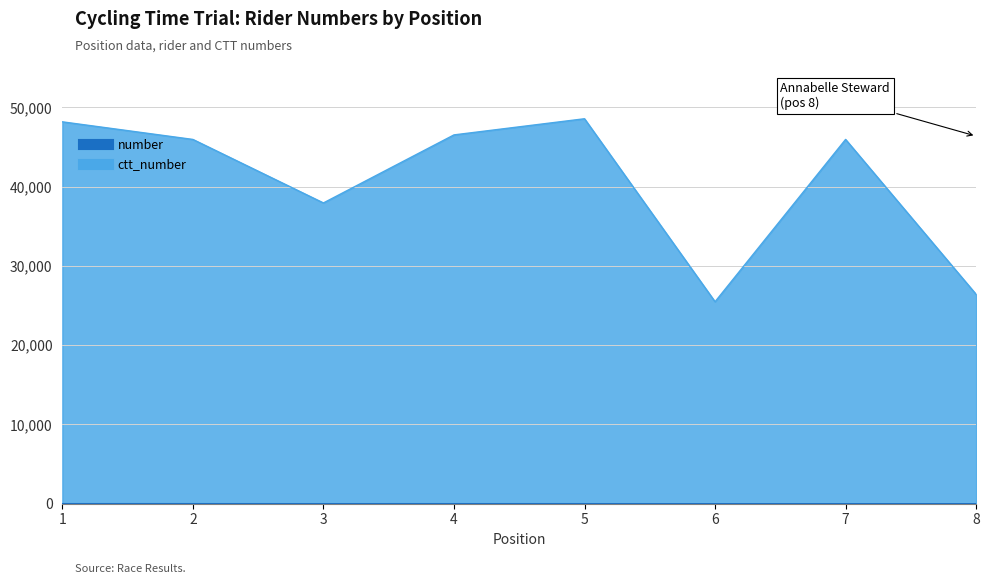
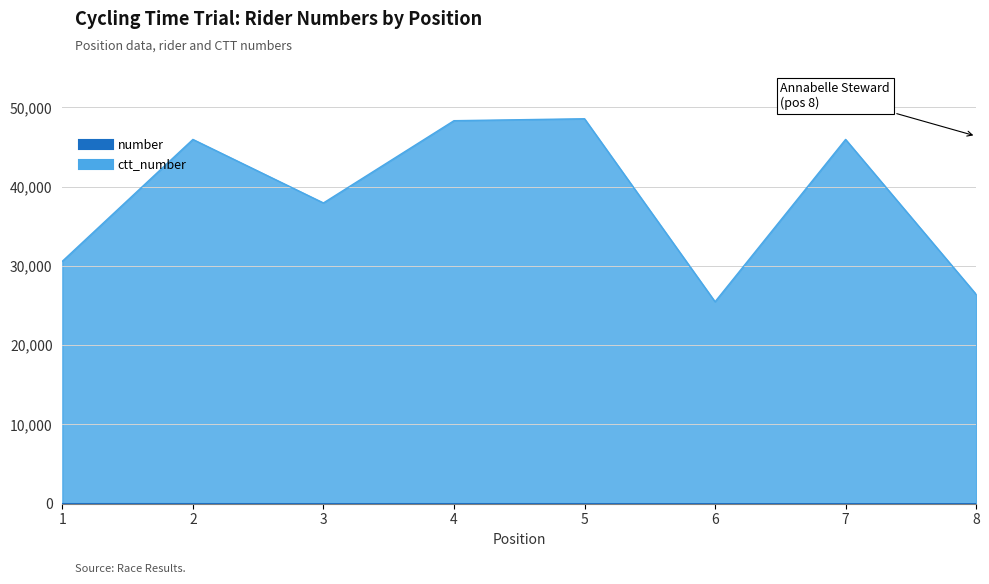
ctt_number, 1: 48,000 -> 31,000
ctt_number, 4: 47,000 -> 48,000
